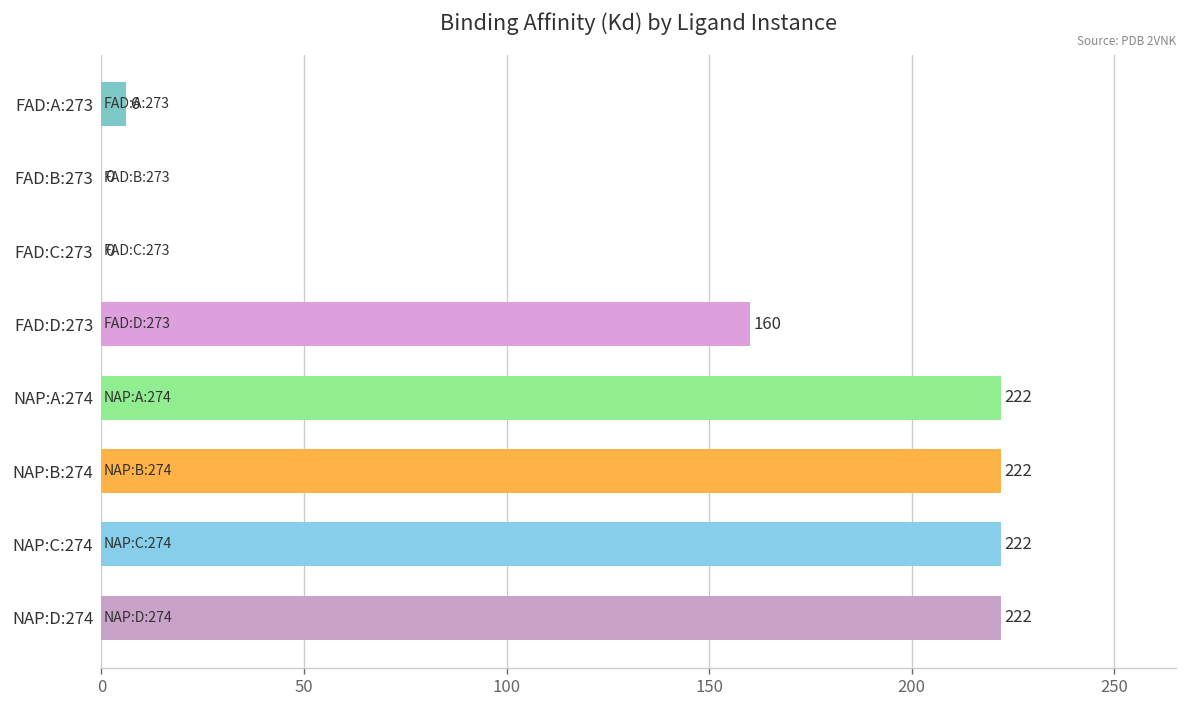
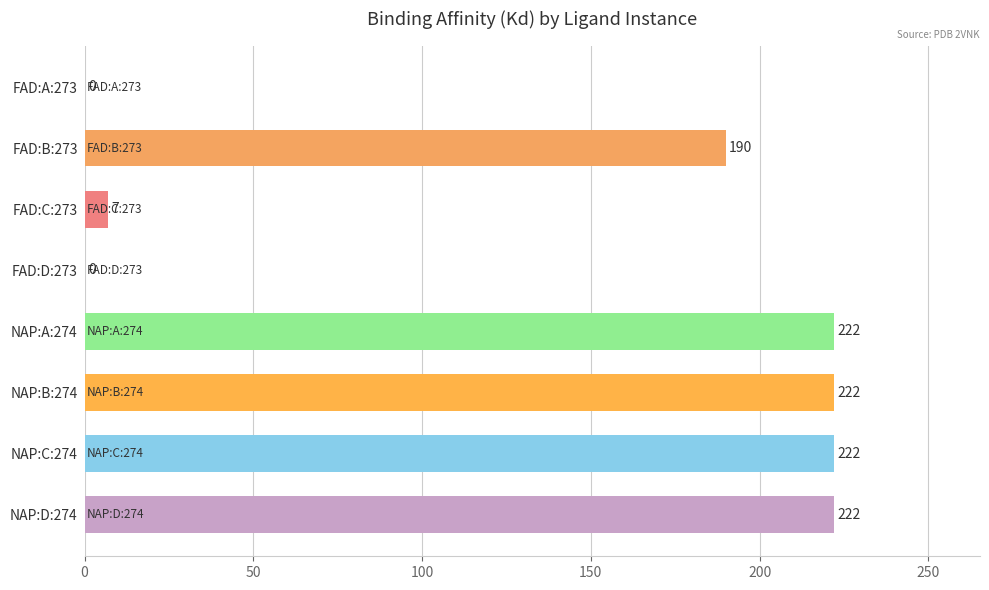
FAD:A:273: 6 -> 0
FAD:B:273: 0 -> 190
FAD:C:273: 0 -> 7
FAD:D:273: 160 -> 0
